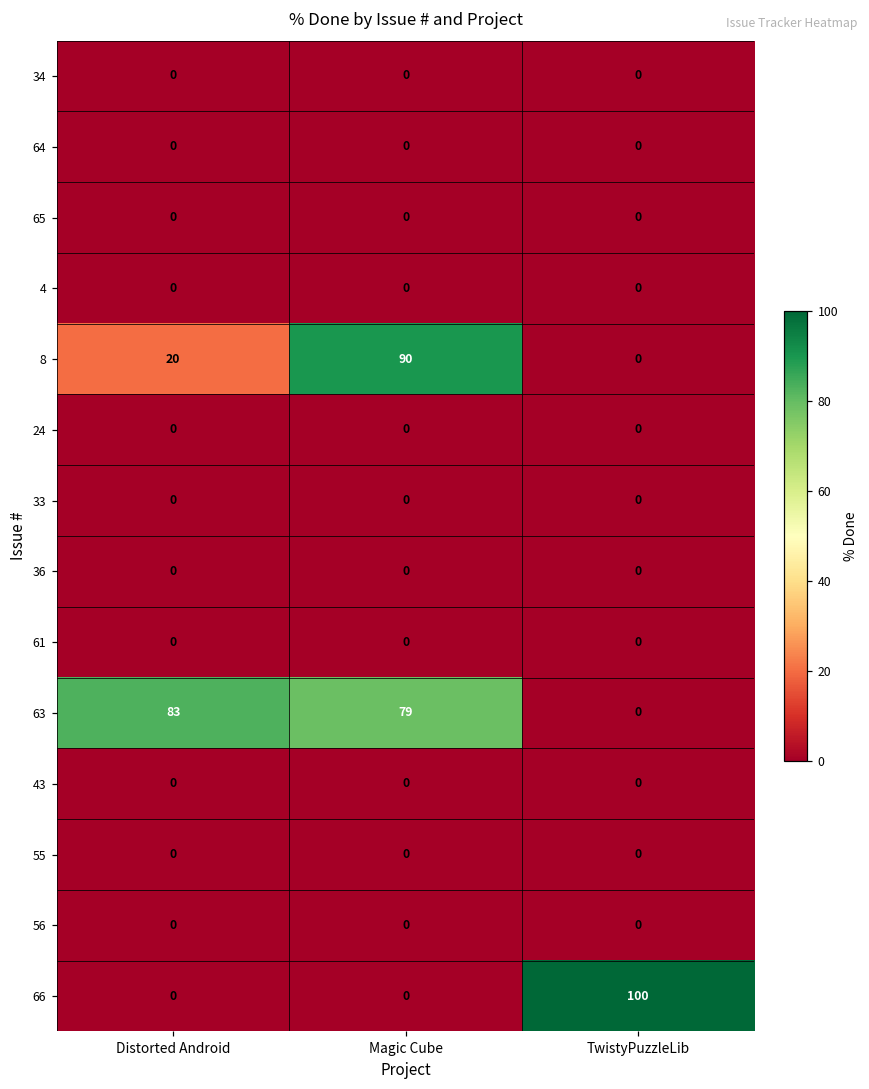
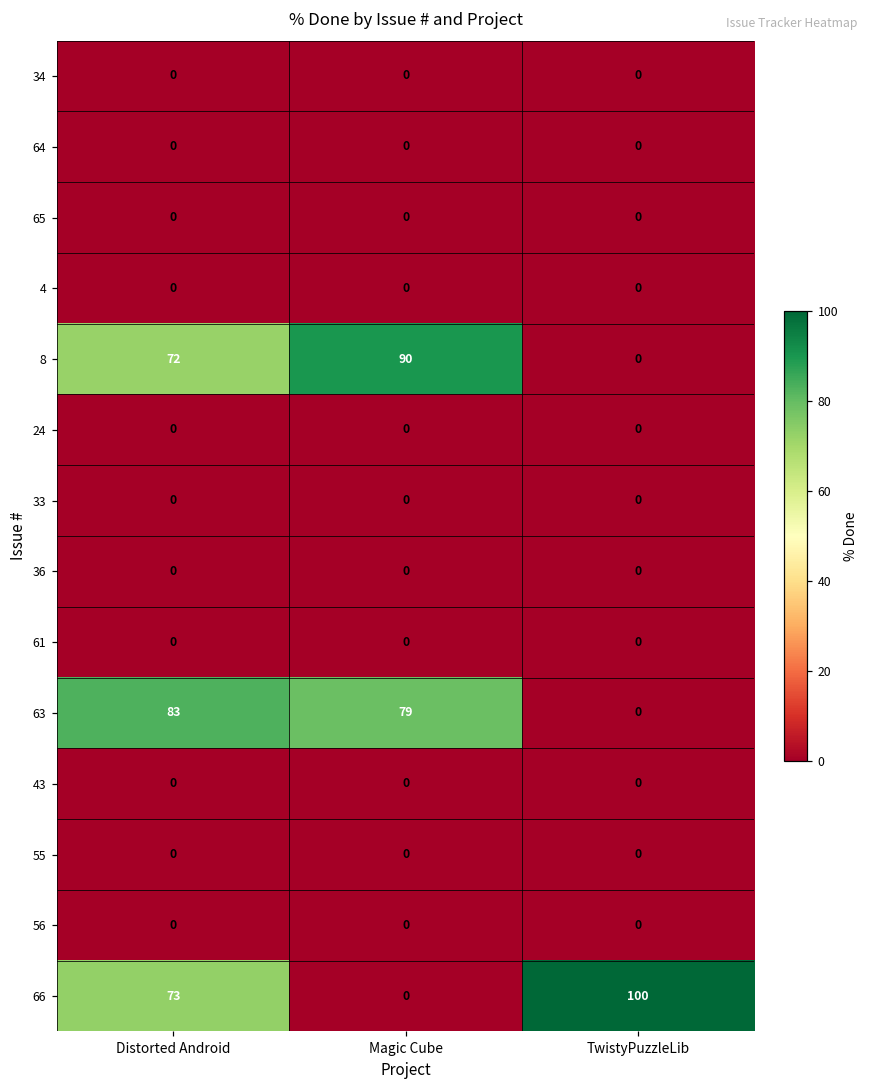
8, Distorted Android: 20 -> 72
66, Distorted Android: 0 -> 73
